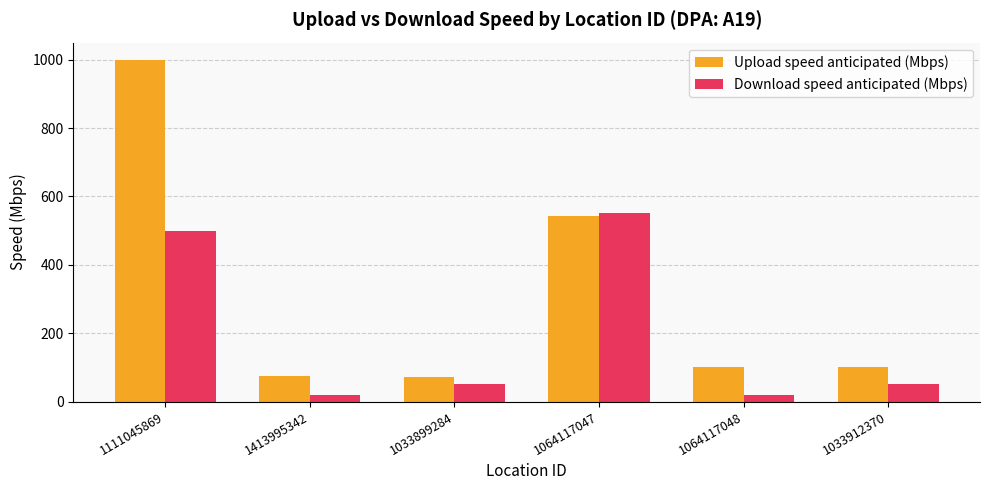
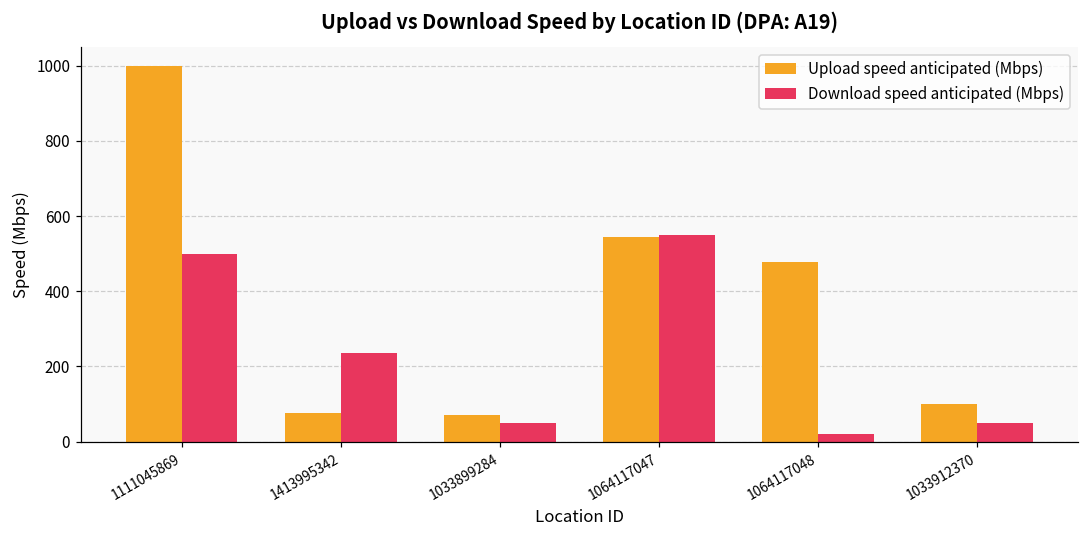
Download speed anticipated (Mbps), 1413995342: 20 -> 240
Upload speed anticipated (Mbps), 1064117048: 100 -> 480
